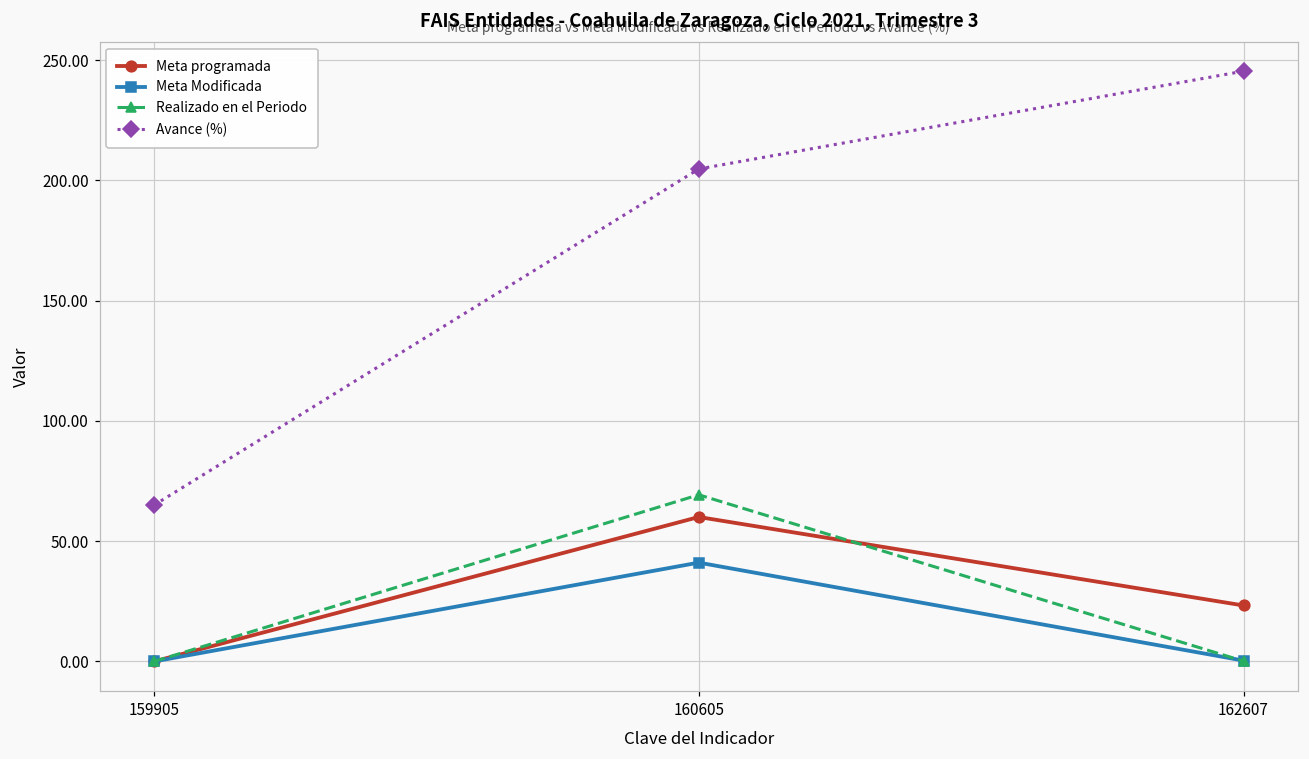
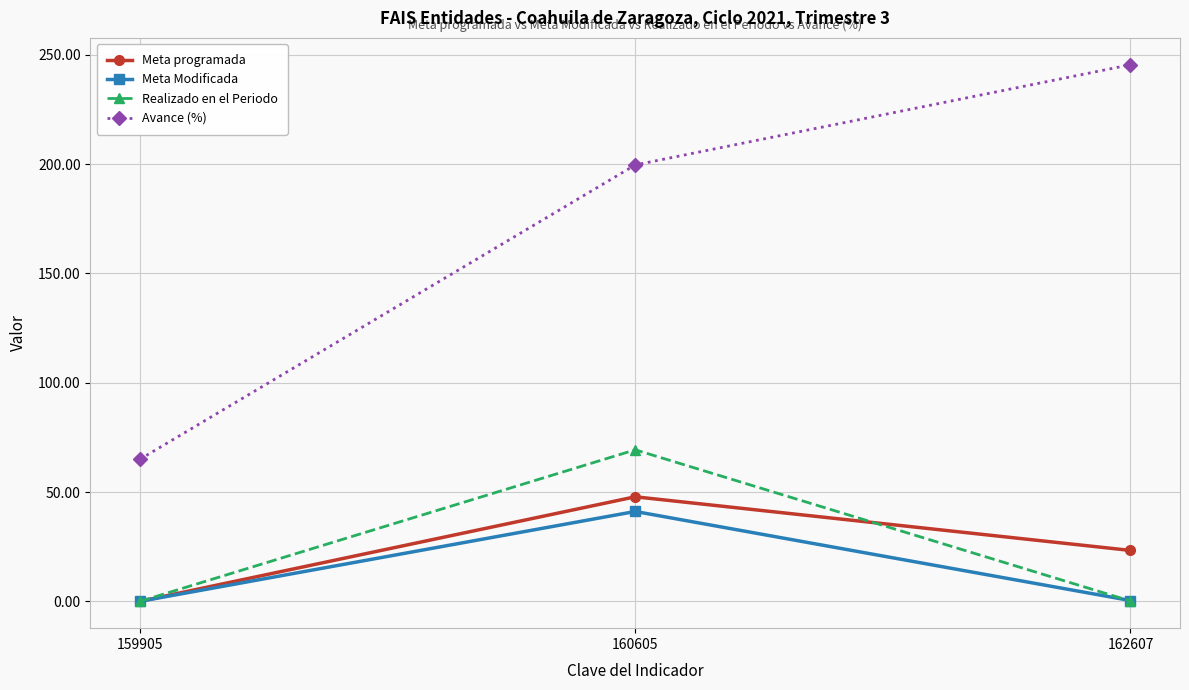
Meta programada, 160605: 60 -> 48
Avance (%), 160605: 205 -> 200
